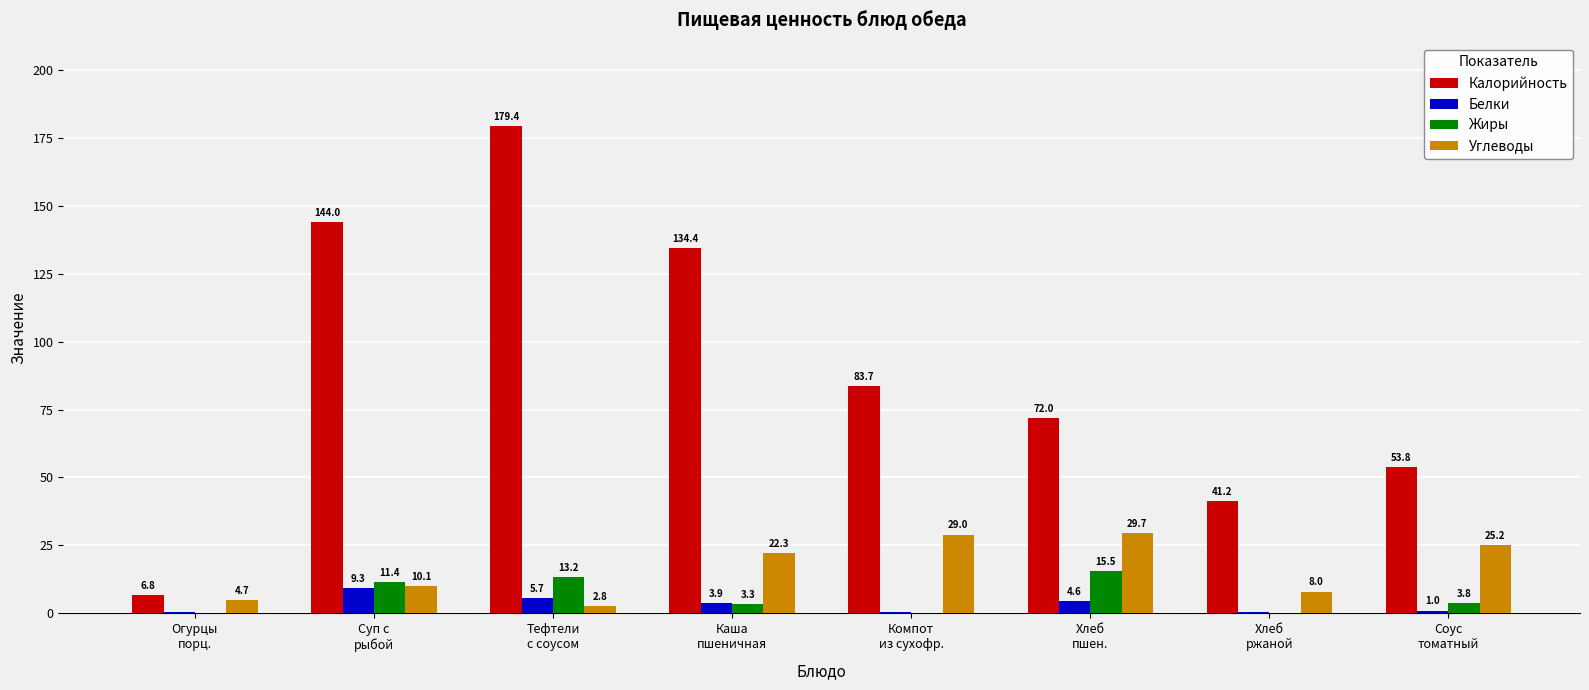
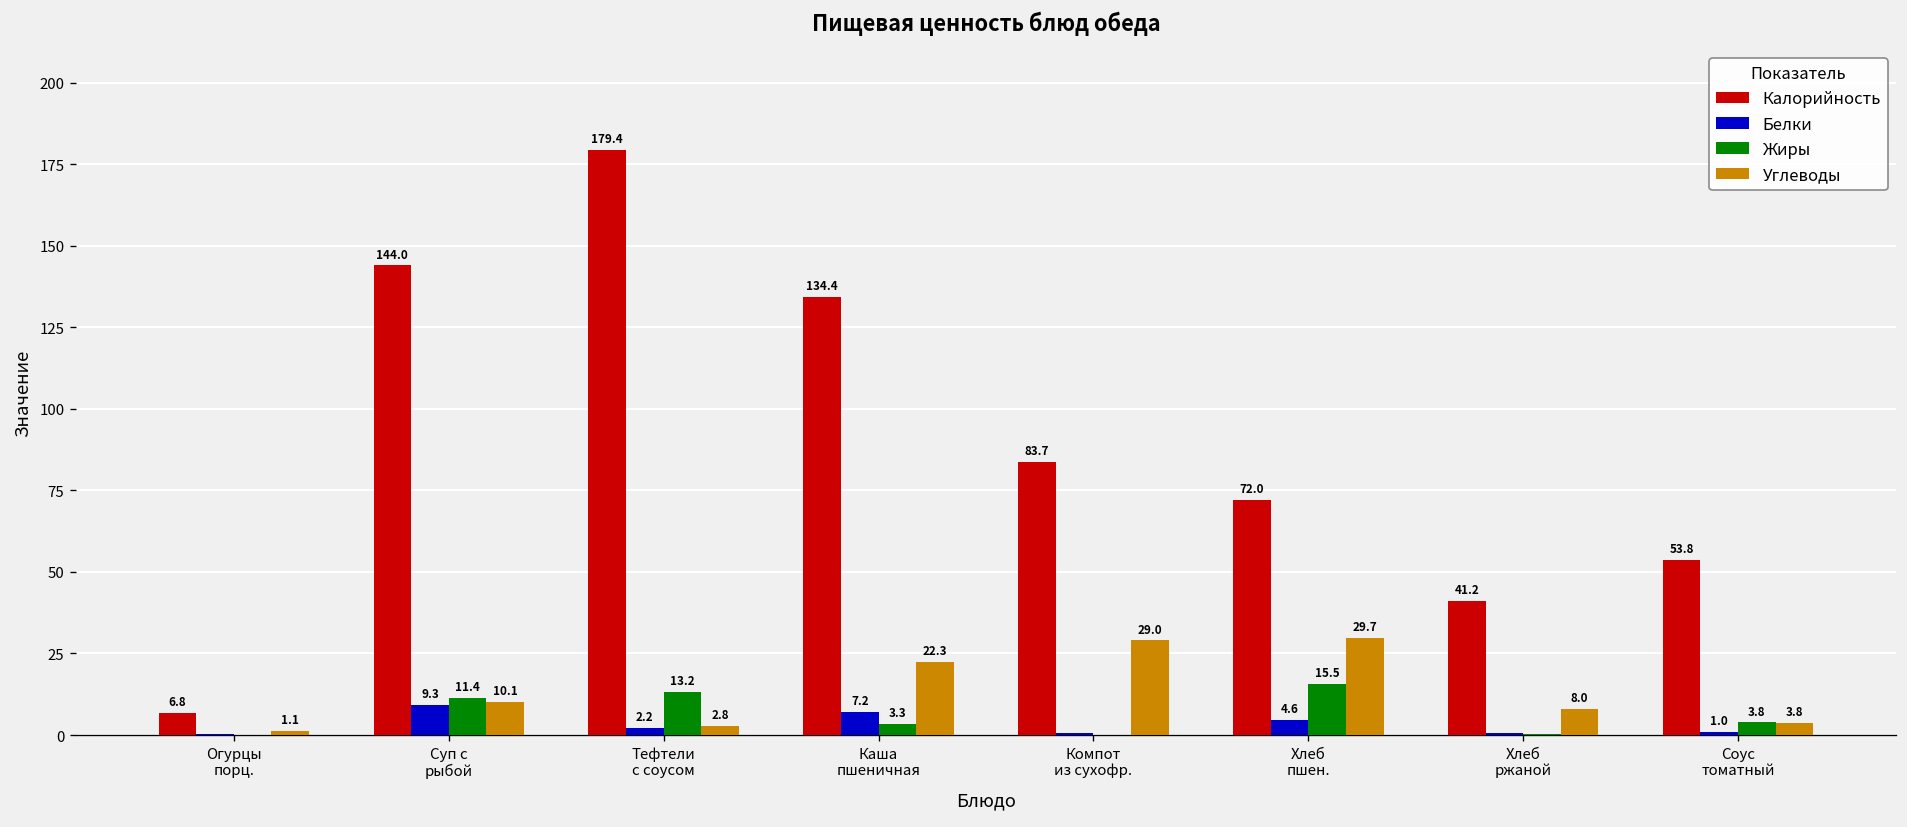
Углеводы, Огурцы порц.: 4.7 -> 1.1
Белки, Тефтели с соусом: 5.7 -> 2.2
Белки, Каша пшеничная: 3.9 -> 7.2
Углеводы, Соус томатный: 25.2 -> 3.8
